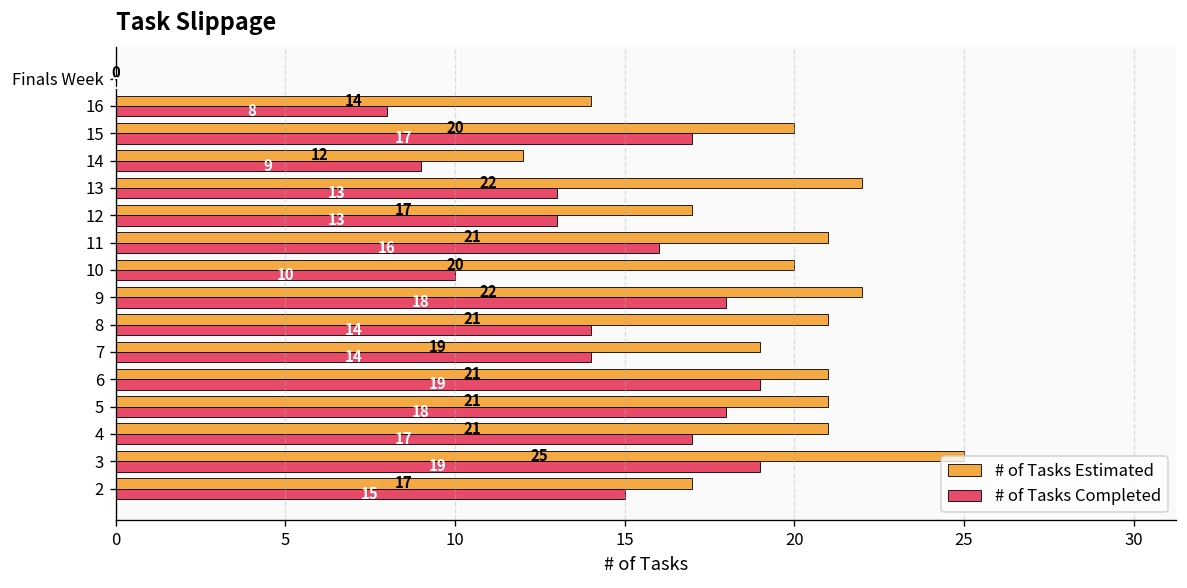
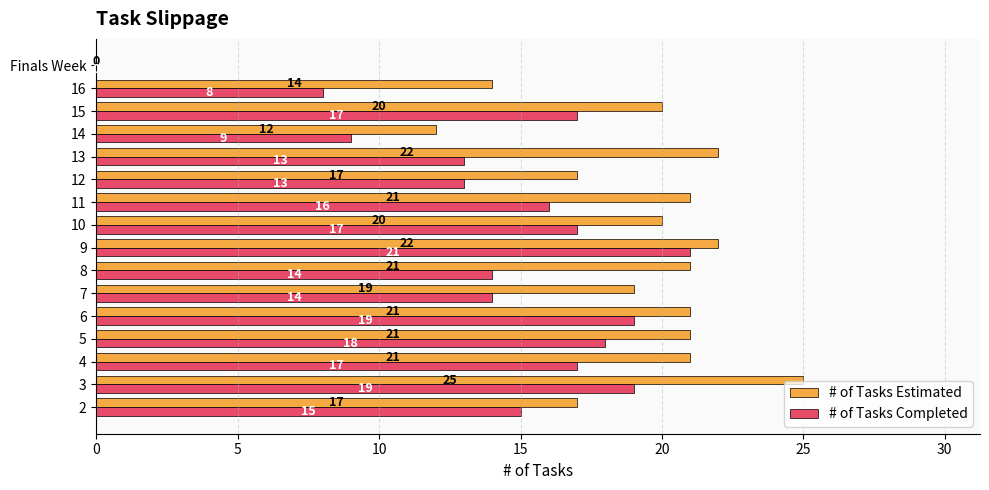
# of Tasks Completed, 10: 10 -> 17
# of Tasks Completed, 9: 18 -> 21
